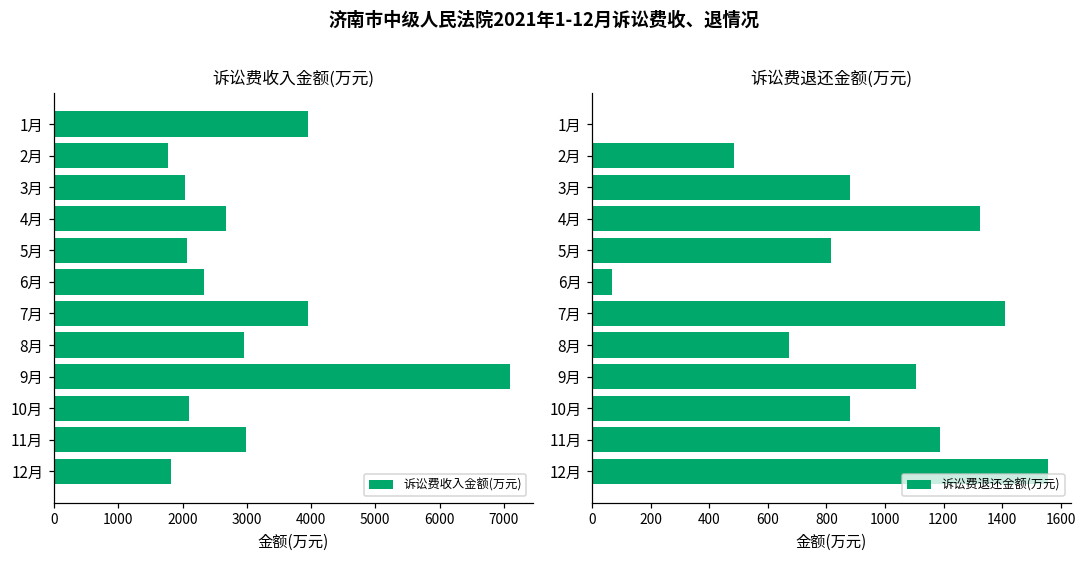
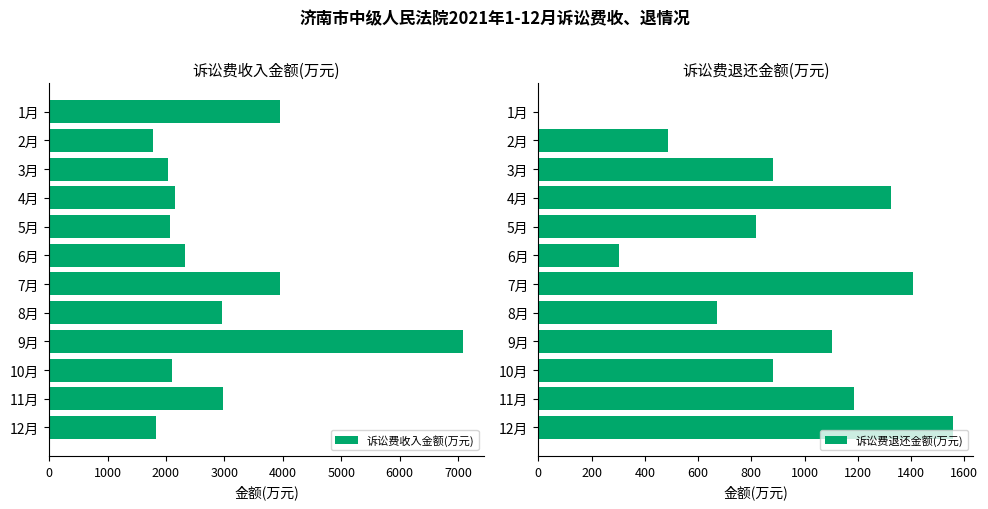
诉讼费收入金额(万元), 4月: 2700 -> 2200
诉讼费退还金额(万元), 6月: 70 -> 300
